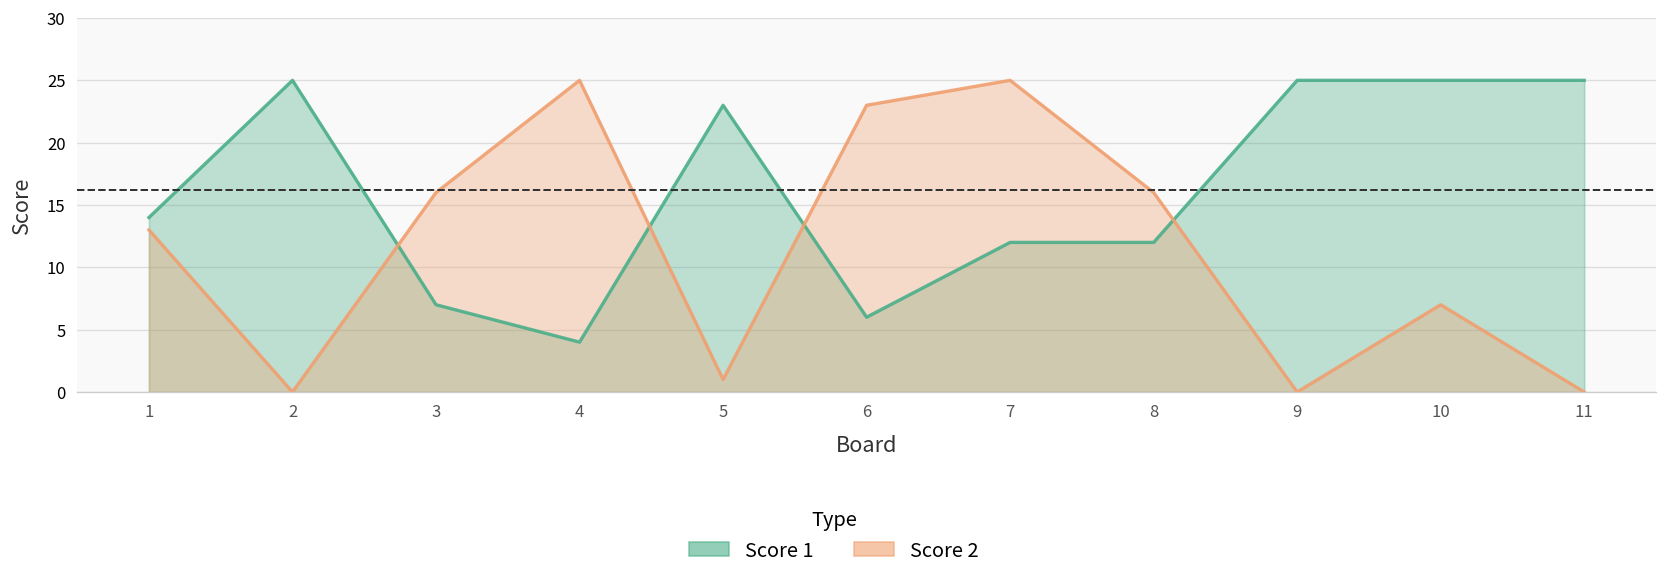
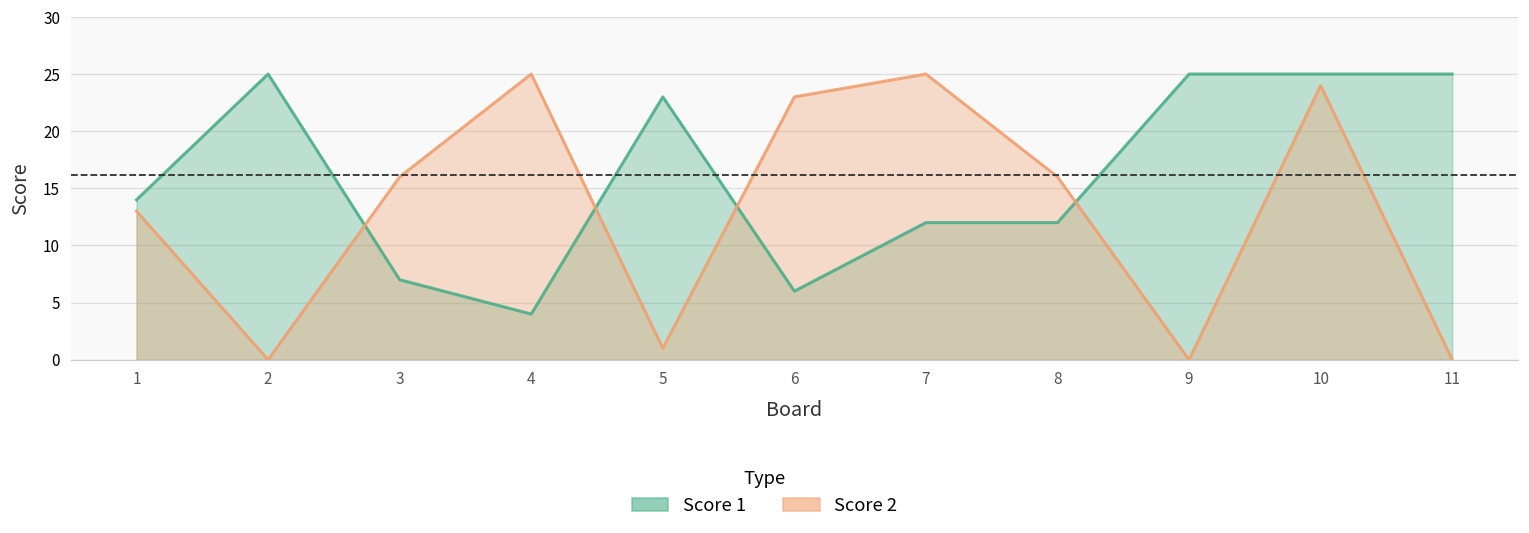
Score 2, 10: 7 -> 24
